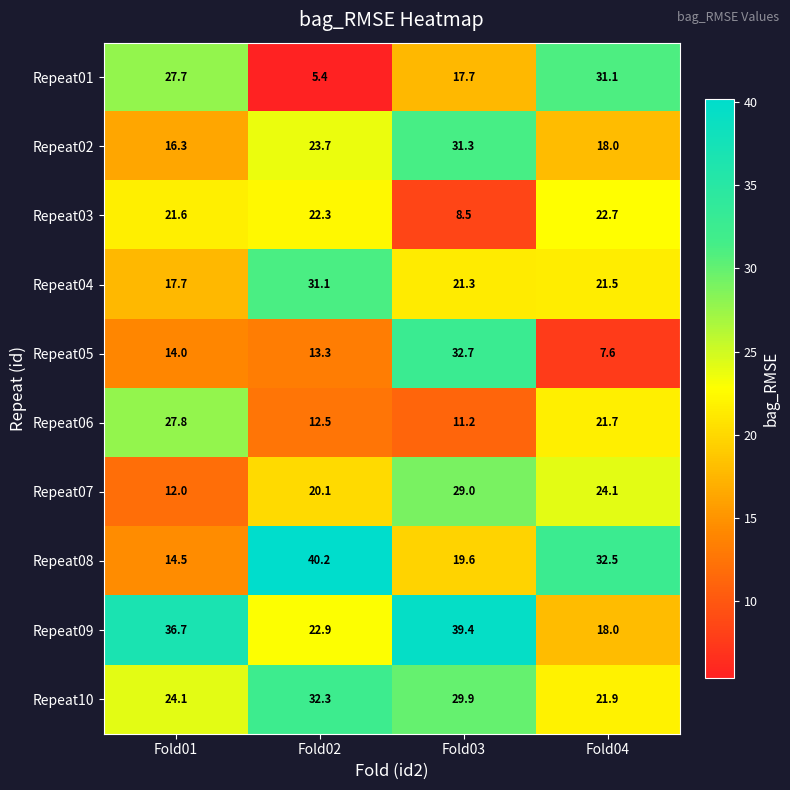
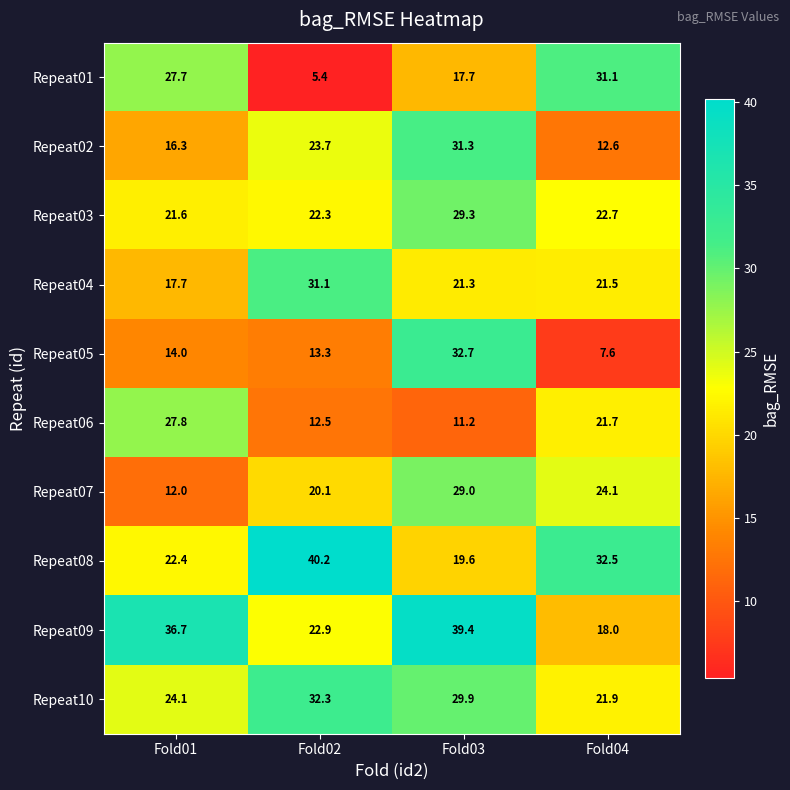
Repeat02, Fold04: 18.0 -> 12.6
Repeat03, Fold03: 8.5 -> 29.3
Repeat08, Fold01: 14.5 -> 22.4
